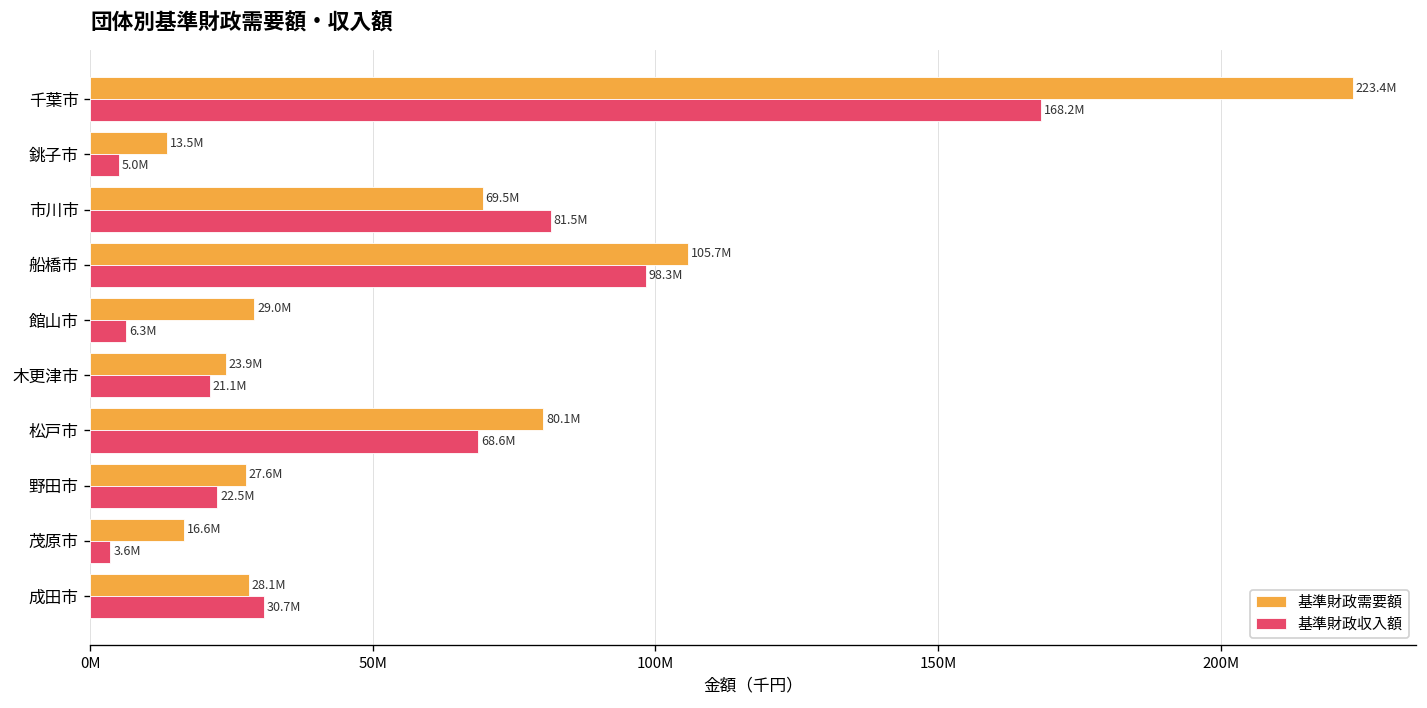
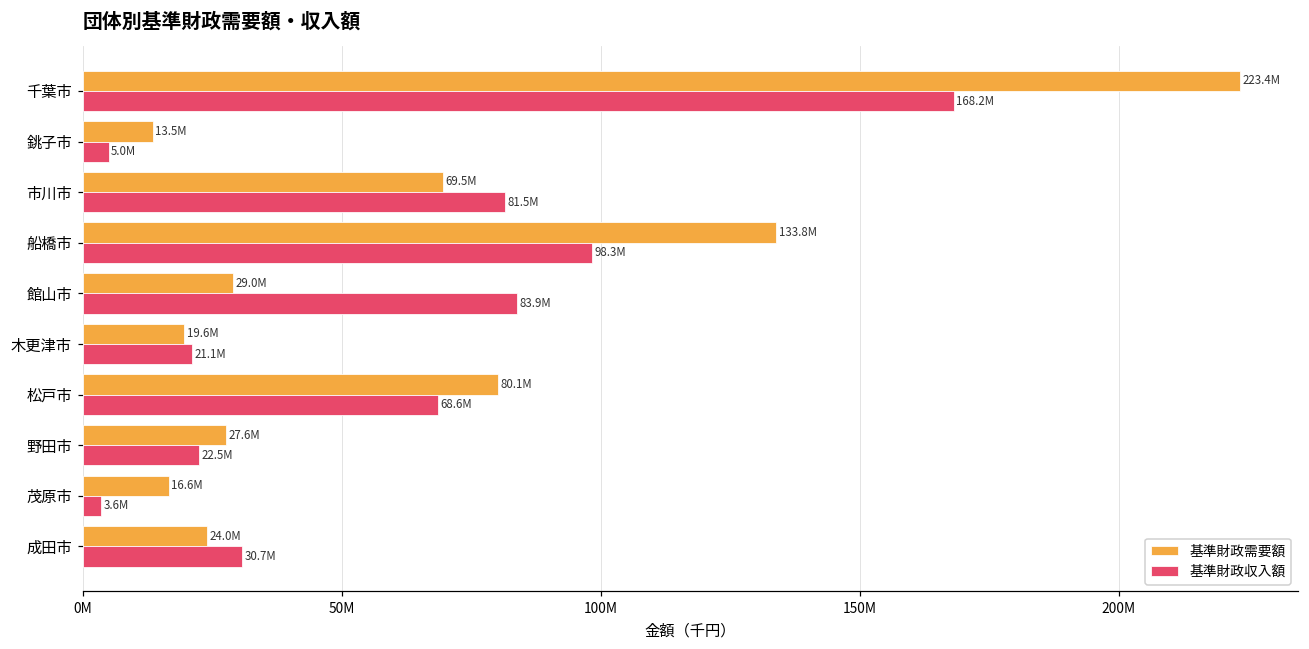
基準財政需要額, 船橋市: 105.7M -> 133.8M
基準財政収入額, 館山市: 6.3M -> 83.9M
基準財政需要額, 木更津市: 23.9M -> 19.6M
基準財政需要額, 成田市: 28.1M -> 24.0M
